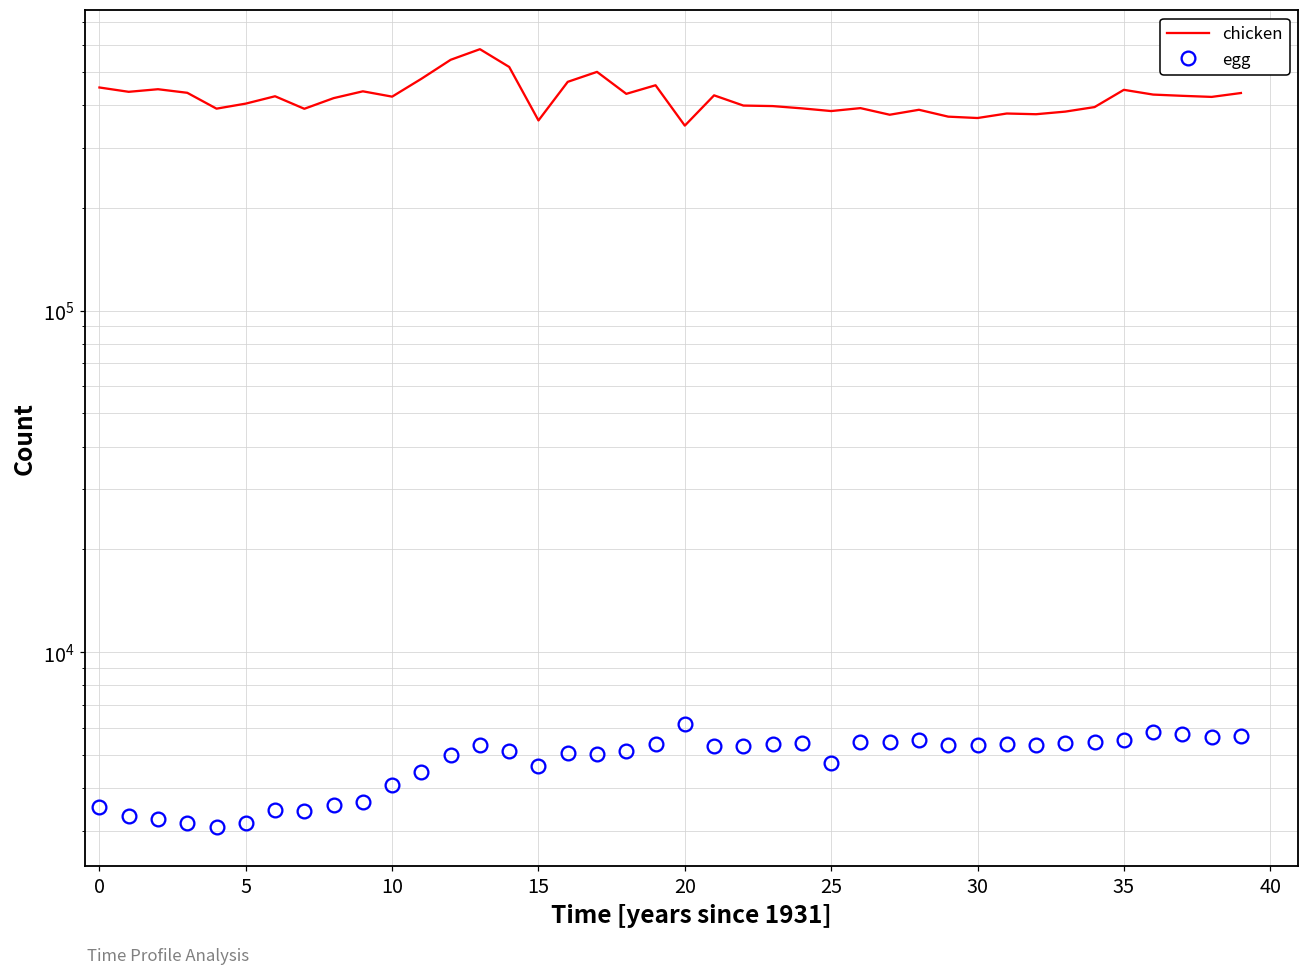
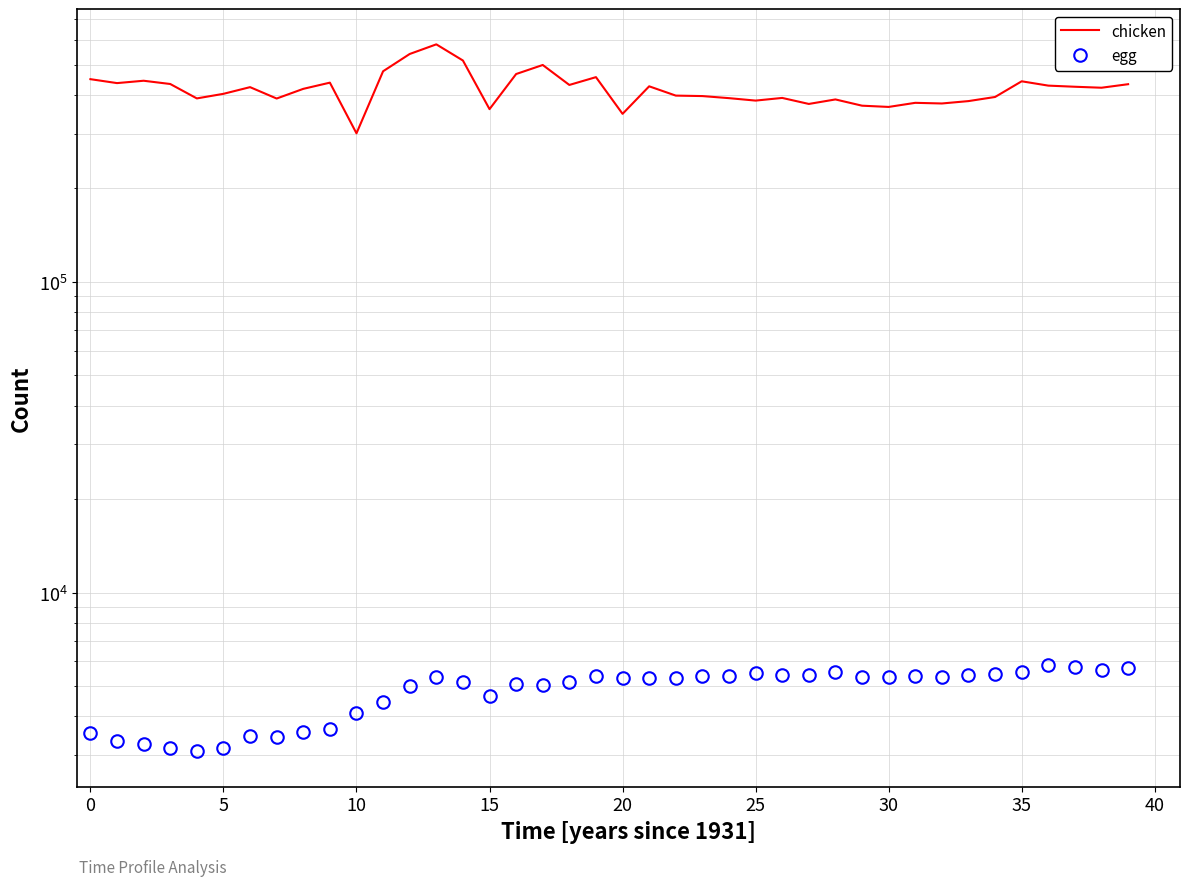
chicken, 10: 420000 -> 300000
egg, 20: 6100 -> 5300
egg, 25: 4700 -> 5500
